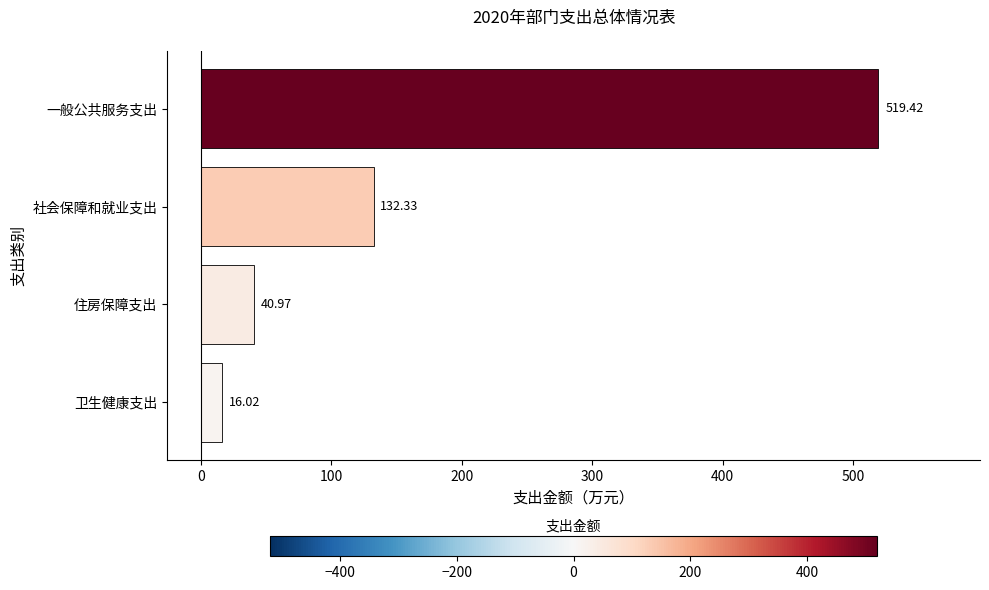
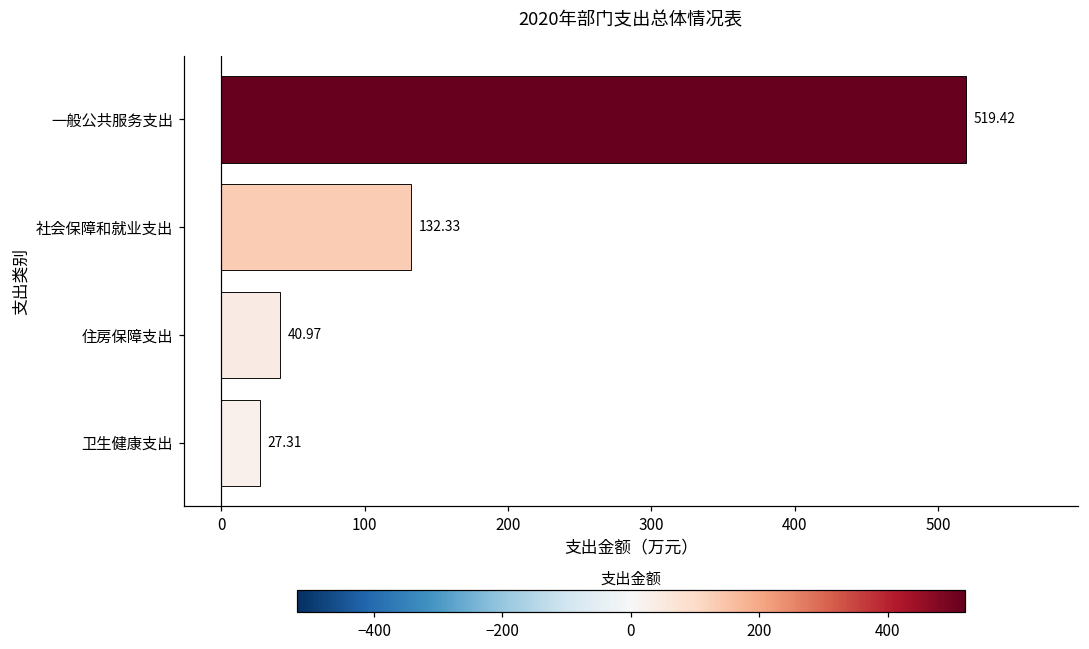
卫生健康支出: 16.02 -> 27.31
